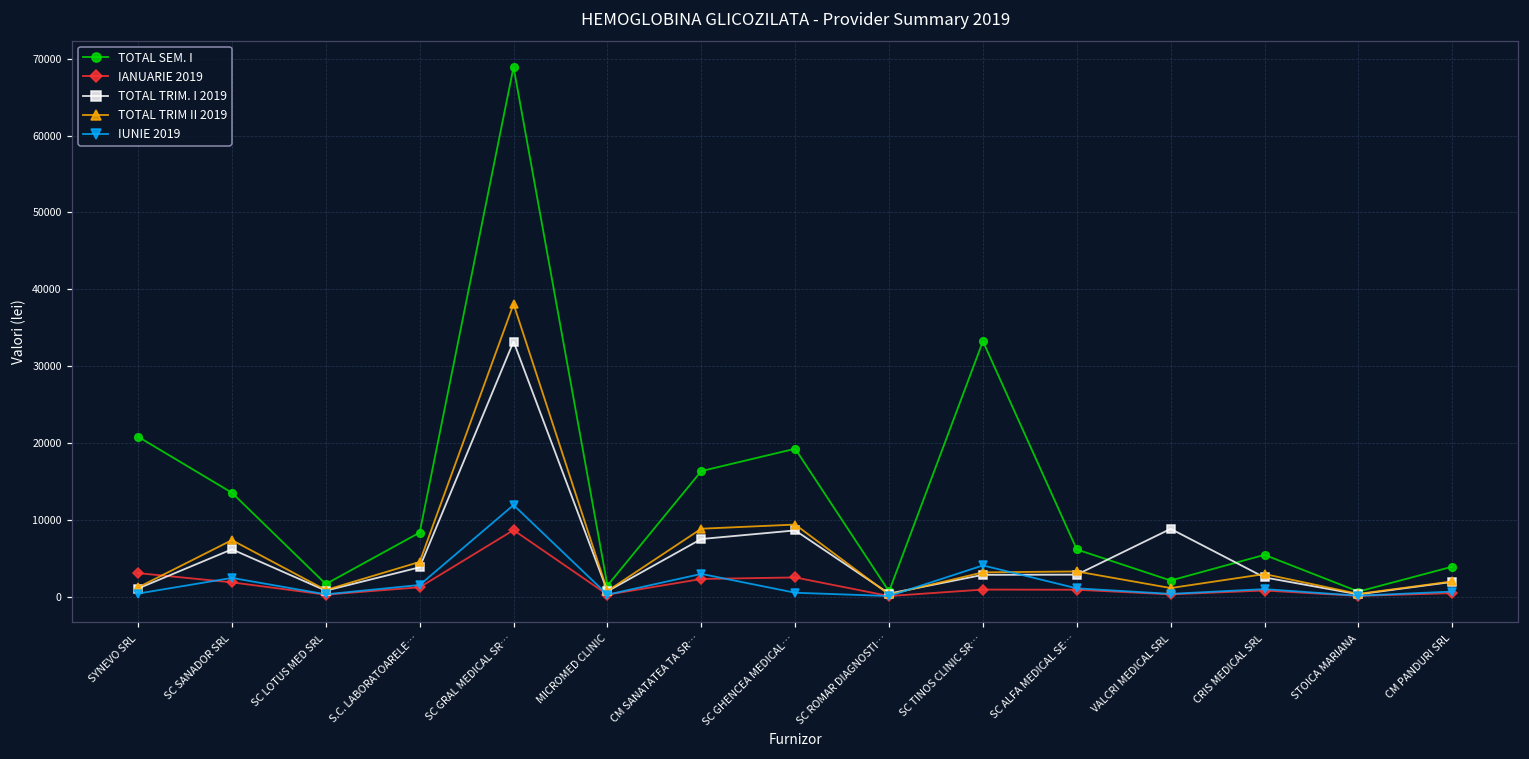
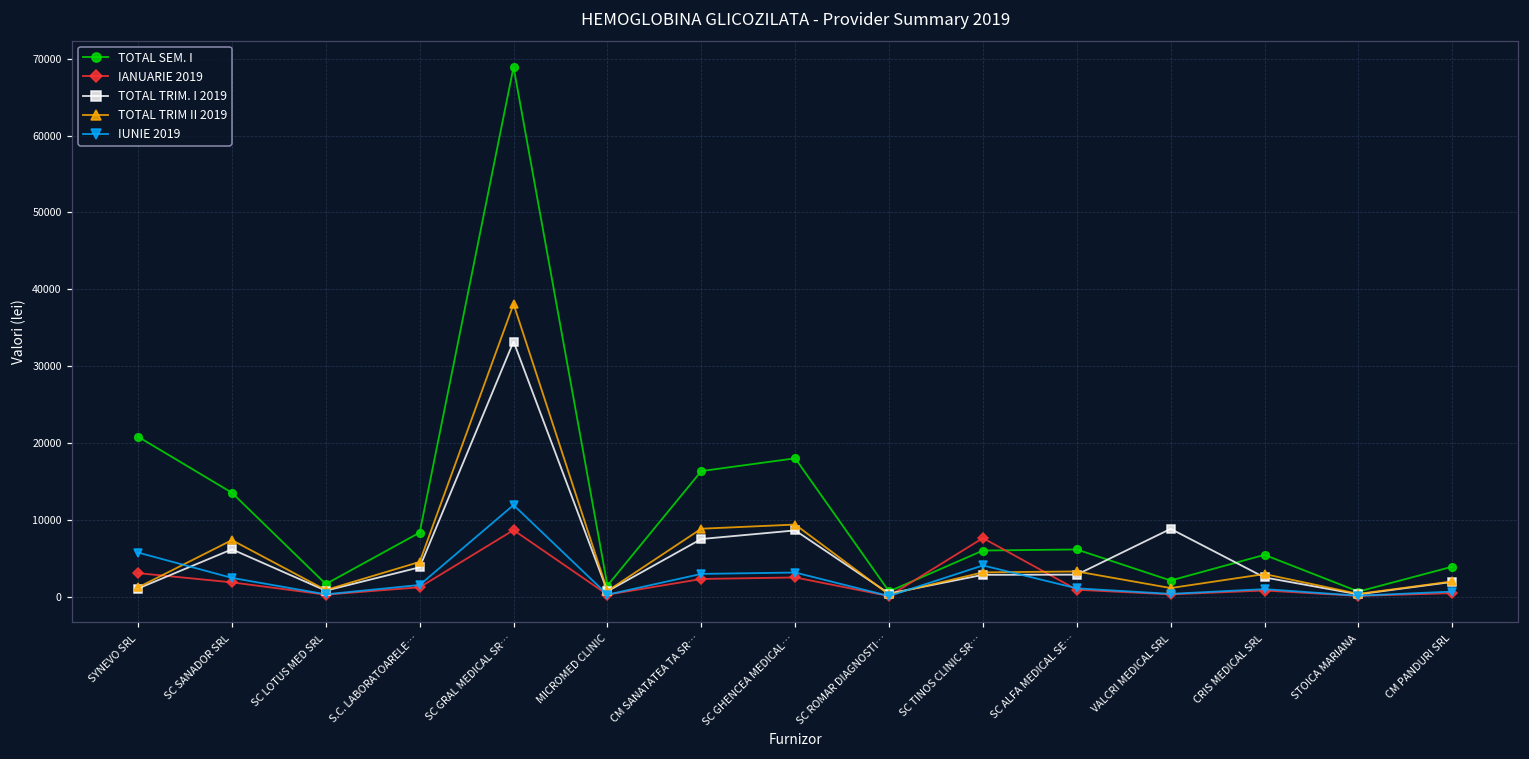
IUNIE 2019, SYNEVO SRL: 0 -> 6000
TOTAL SEM. I, SC GHENCEA MEDICAL…: 19000 -> 18000
IUNIE 2019, SC GHENCEA MEDICAL…: 1000 -> 3000
TOTAL SEM. I, SC TINOS CLINIC SR…: 33000 -> 6000
IANUARIE 2019, SC TINOS CLINIC SR…: 1000 -> 8000
